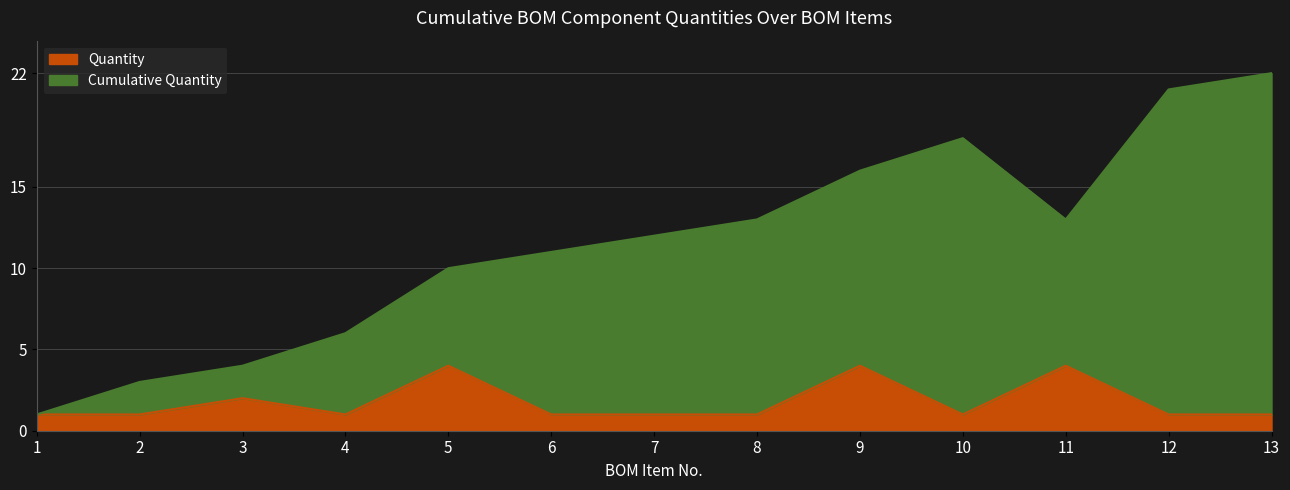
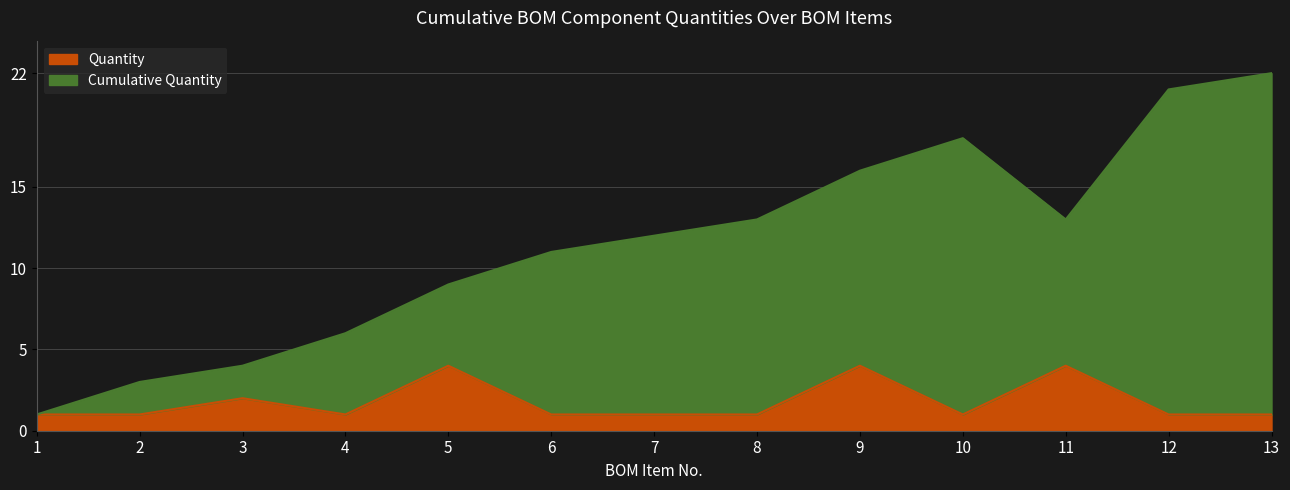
Cumulative Quantity, 5: 10 -> 9
